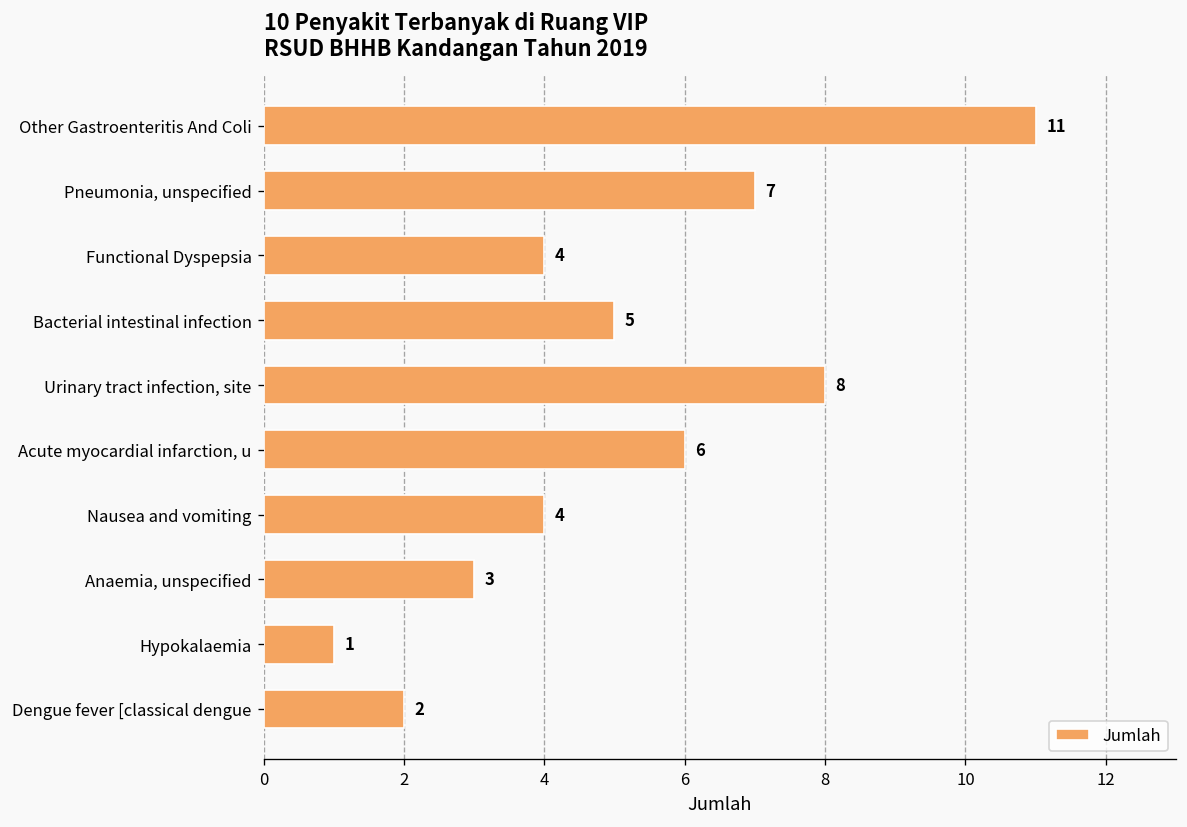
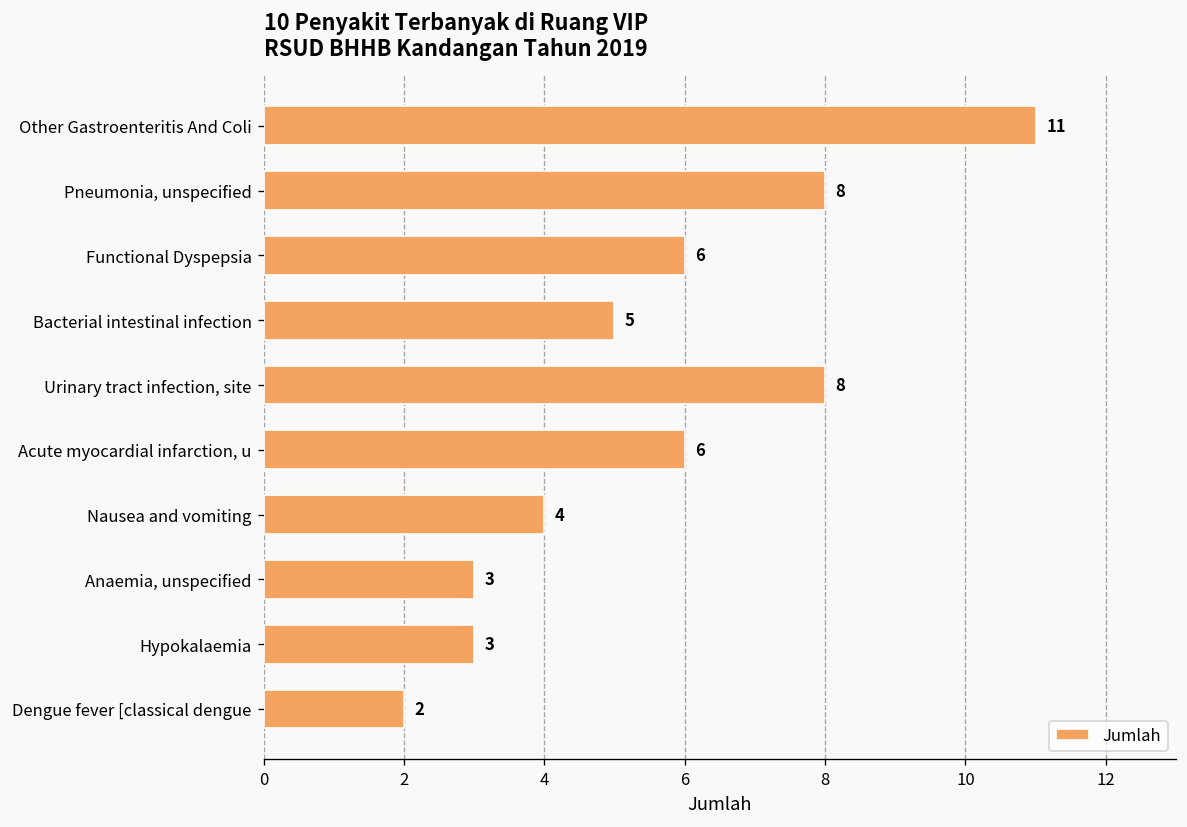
Pneumonia, unspecified: 7 -> 8
Functional Dyspepsia: 4 -> 6
Hypokalaemia: 1 -> 3
